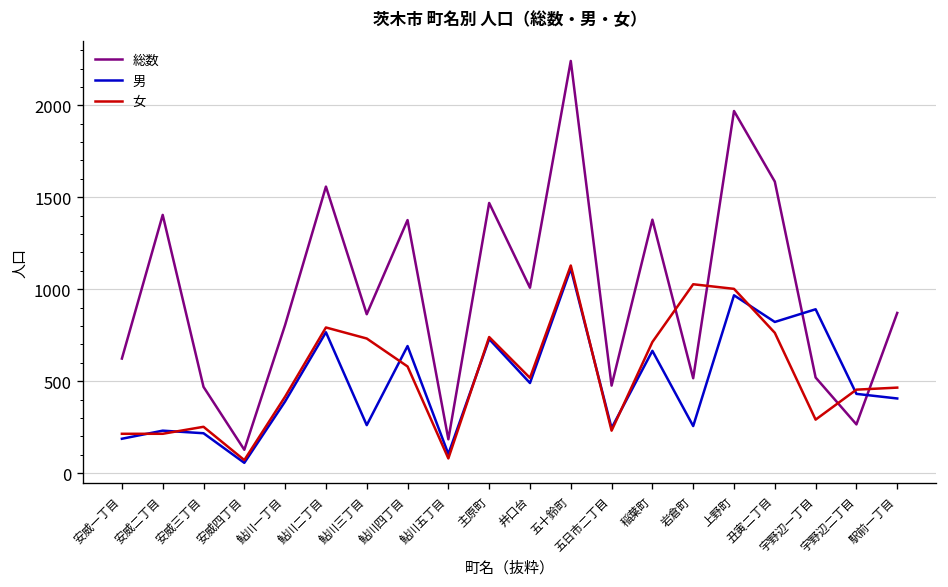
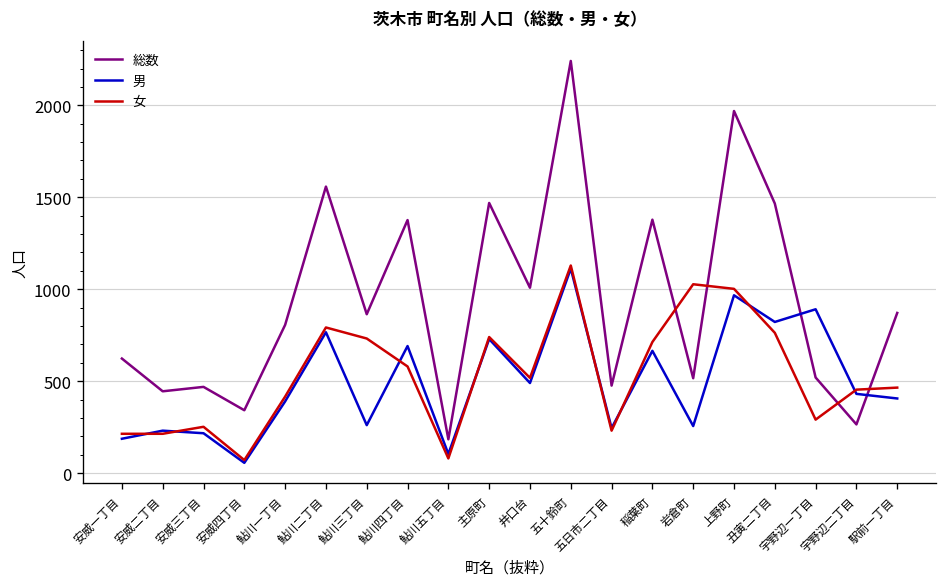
総数, 安威二丁目: 1400 -> 450
総数, 安威四丁目: 130 -> 340
総数, 丑寅二丁目: 1590 -> 1470
